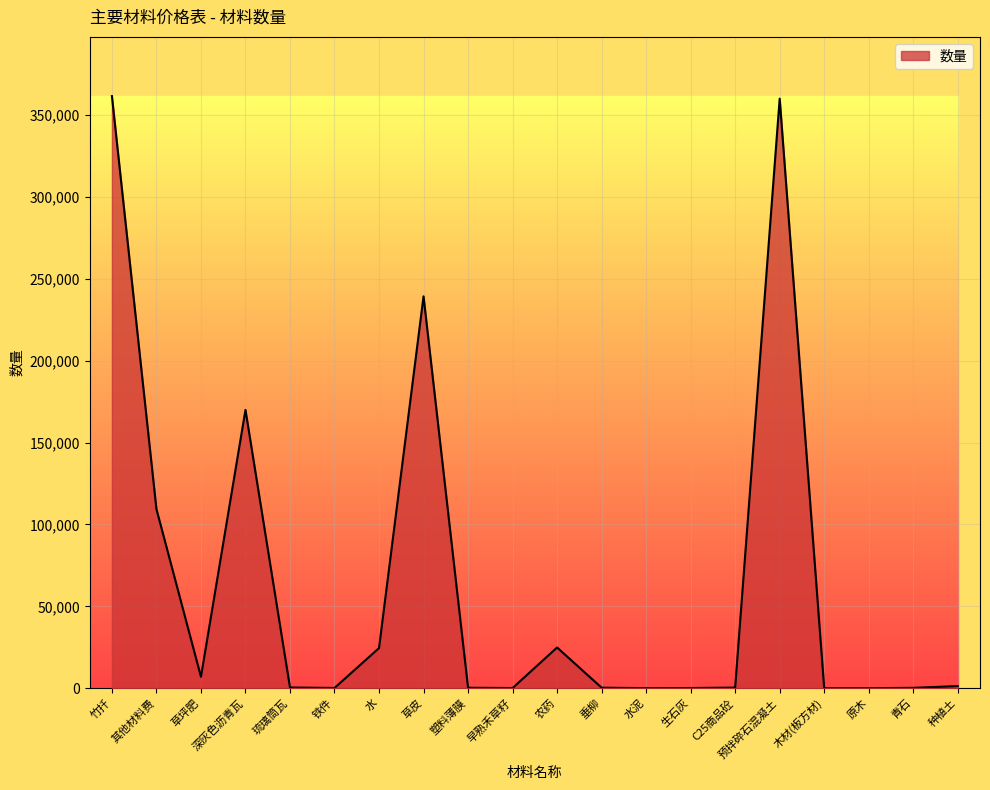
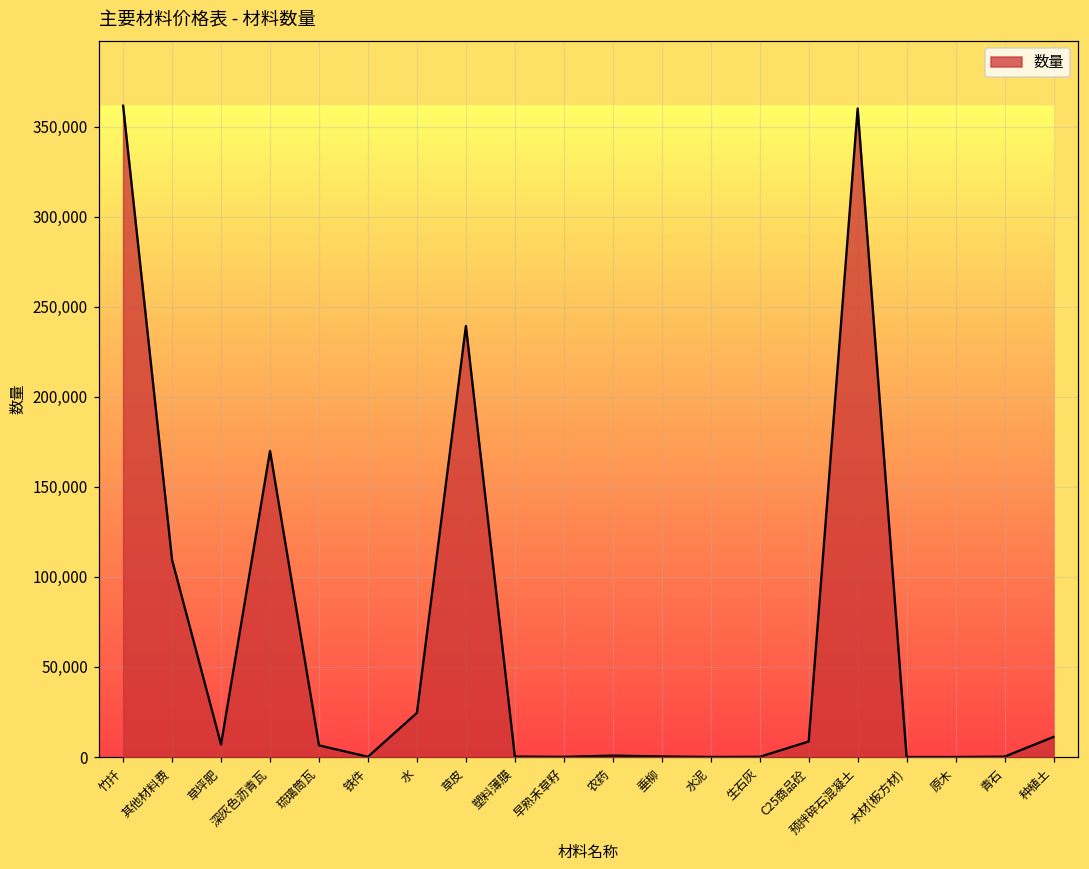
琉璃筒瓦: 0 -> 6,000
农药: 25,000 -> 1,000
C25商品砼: 0 -> 9,000
种植土: 1,000 -> 11,000
